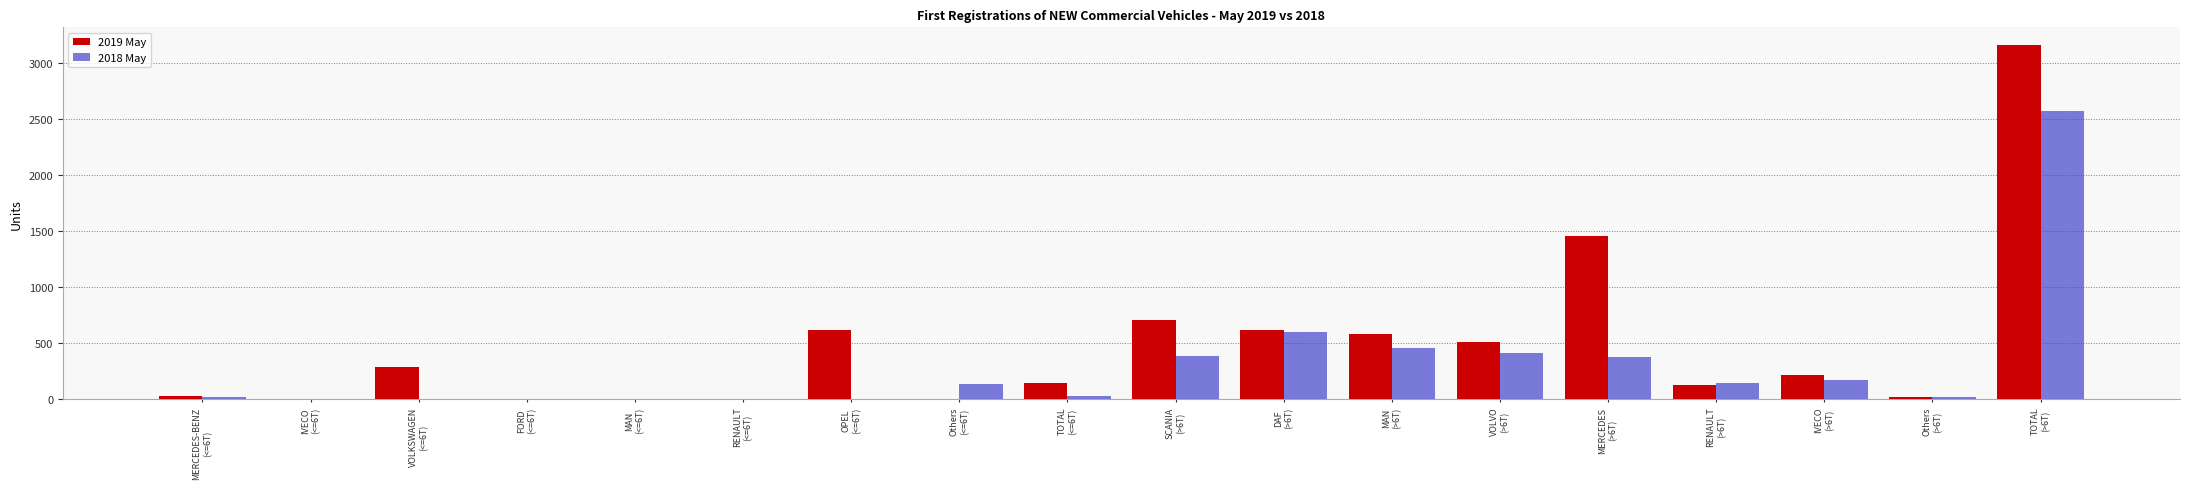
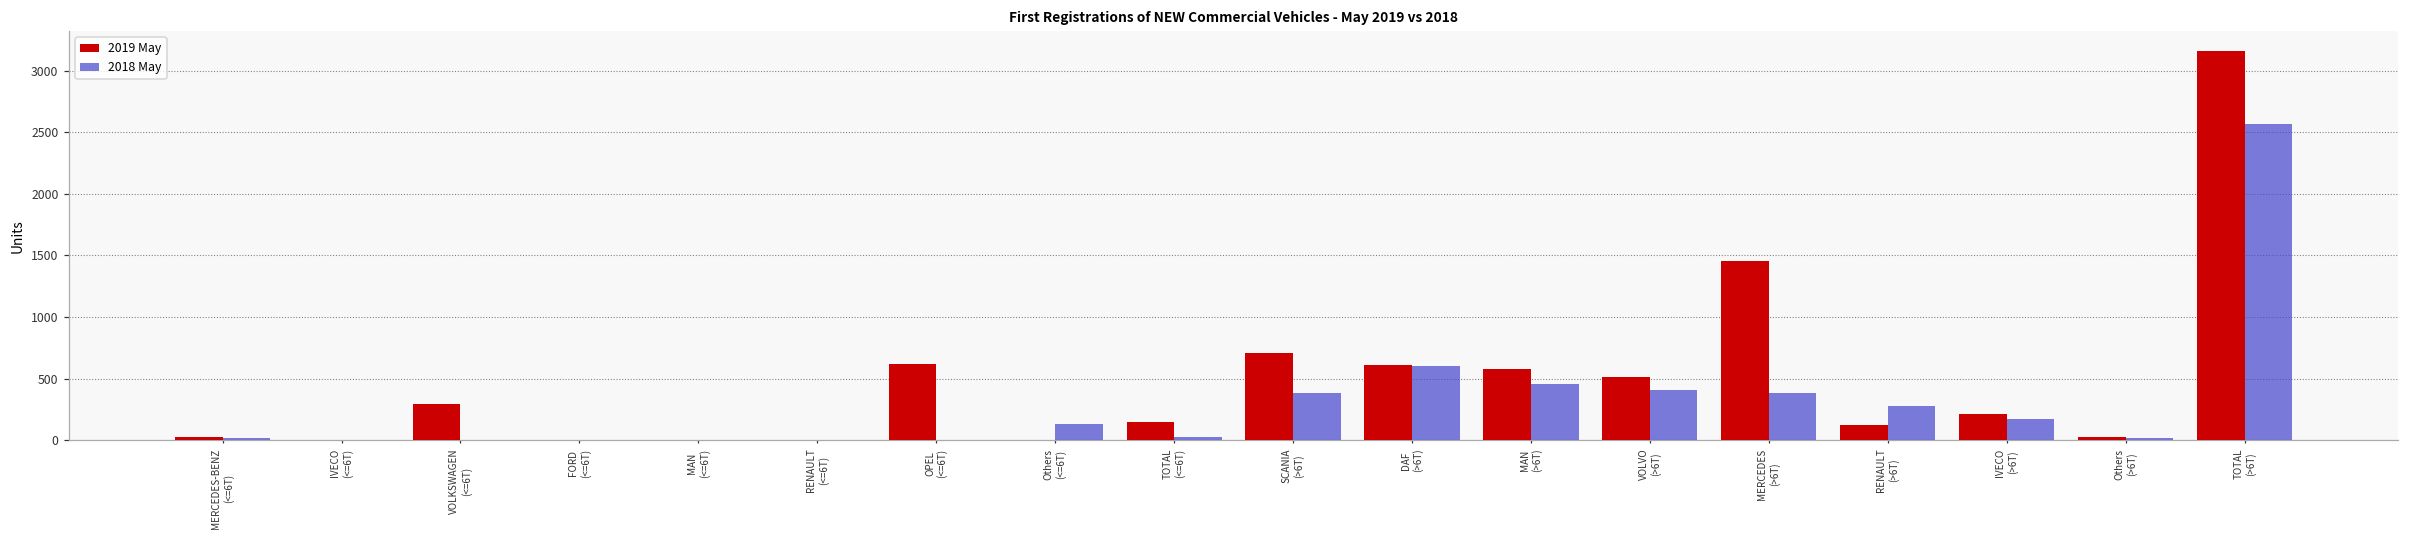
2018 May, RENAULT (>6T): 150 -> 280
